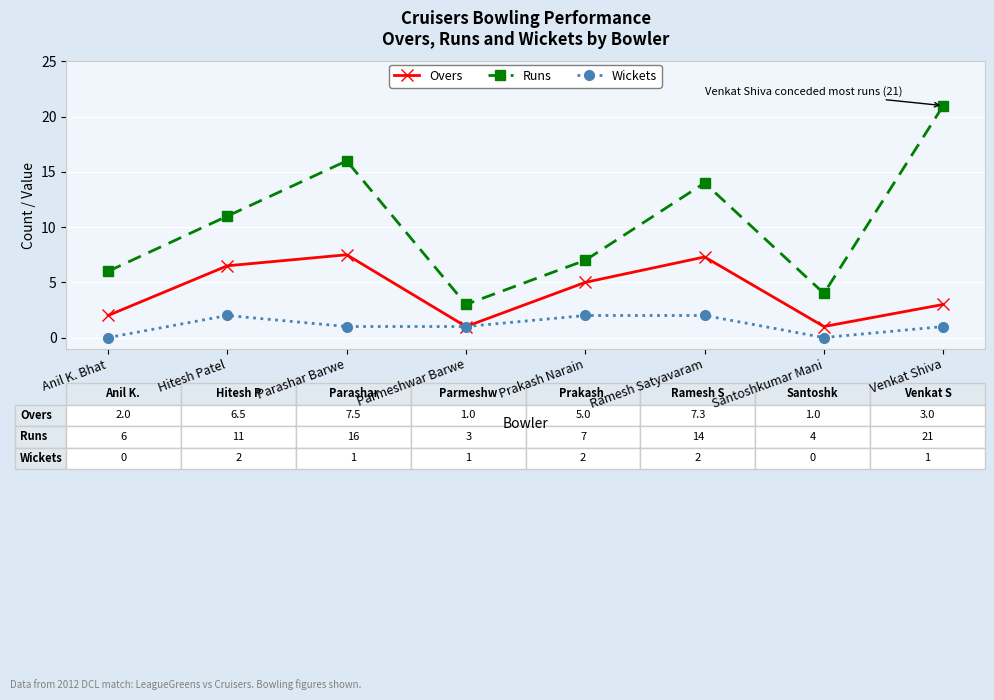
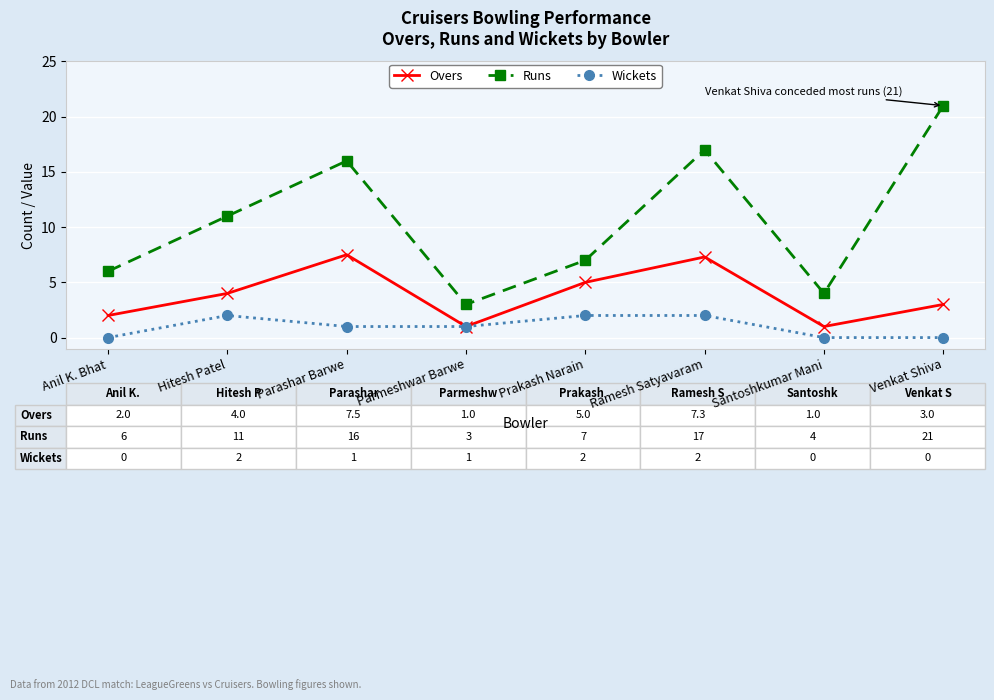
Overs, Hitesh Patel: 6.5 -> 4.0
Runs, Ramesh Satyavaram: 14 -> 17
Wickets, Venkat Shiva: 1 -> 0
